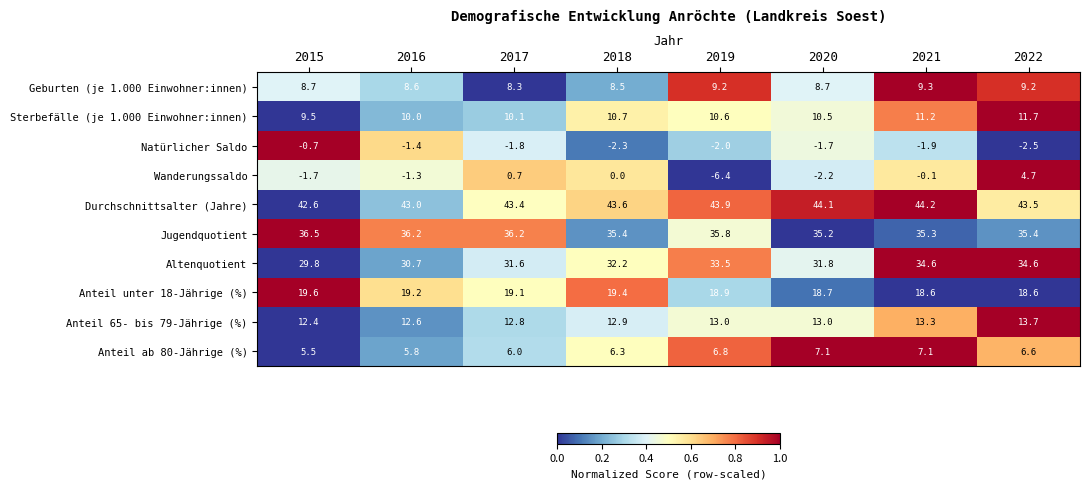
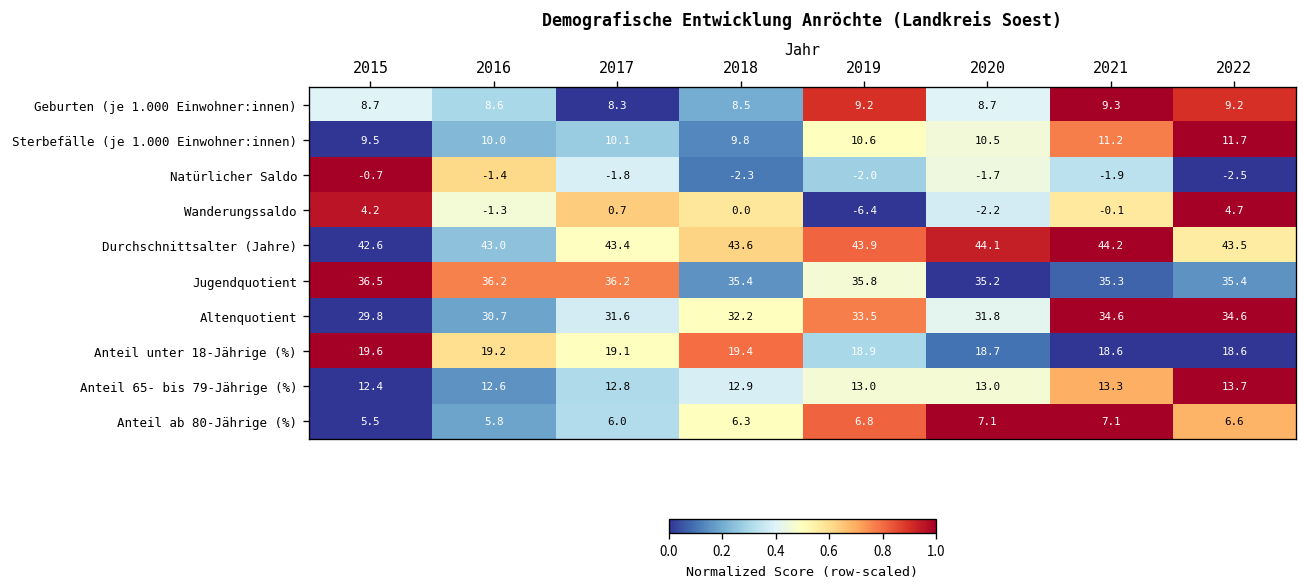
Sterbefälle (je 1.000 Einwohner:innen), 2018: 10.7 -> 9.8
Wanderungssaldo, 2015: -1.7 -> 4.2
